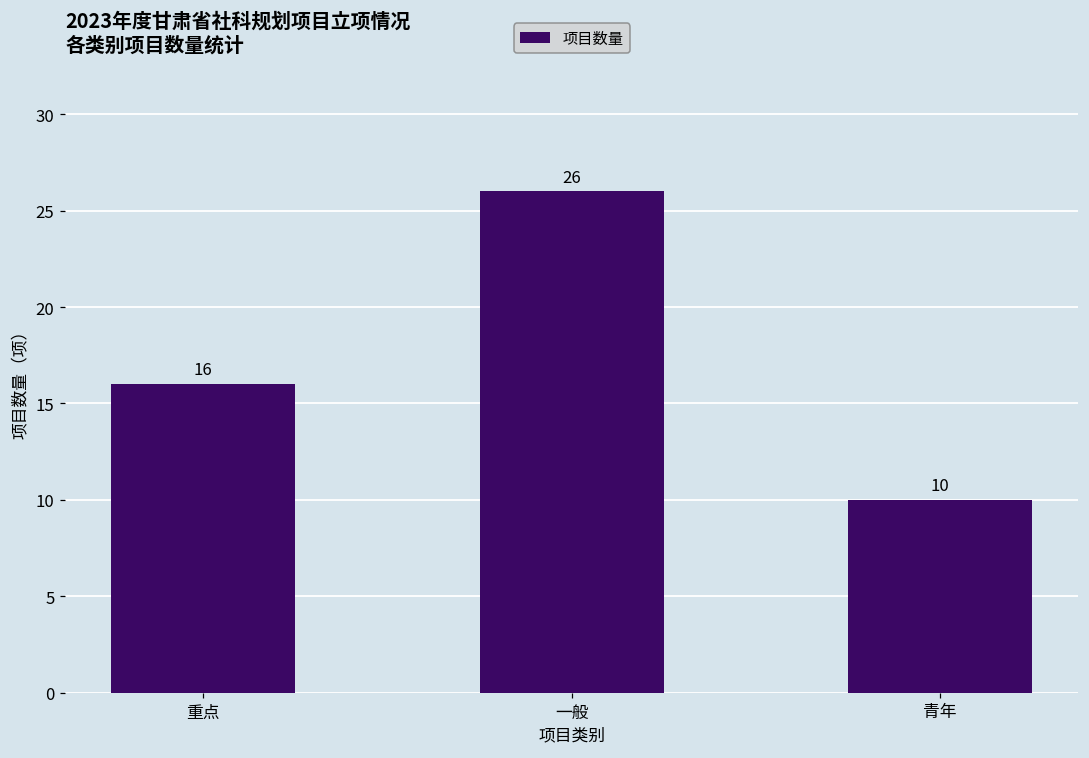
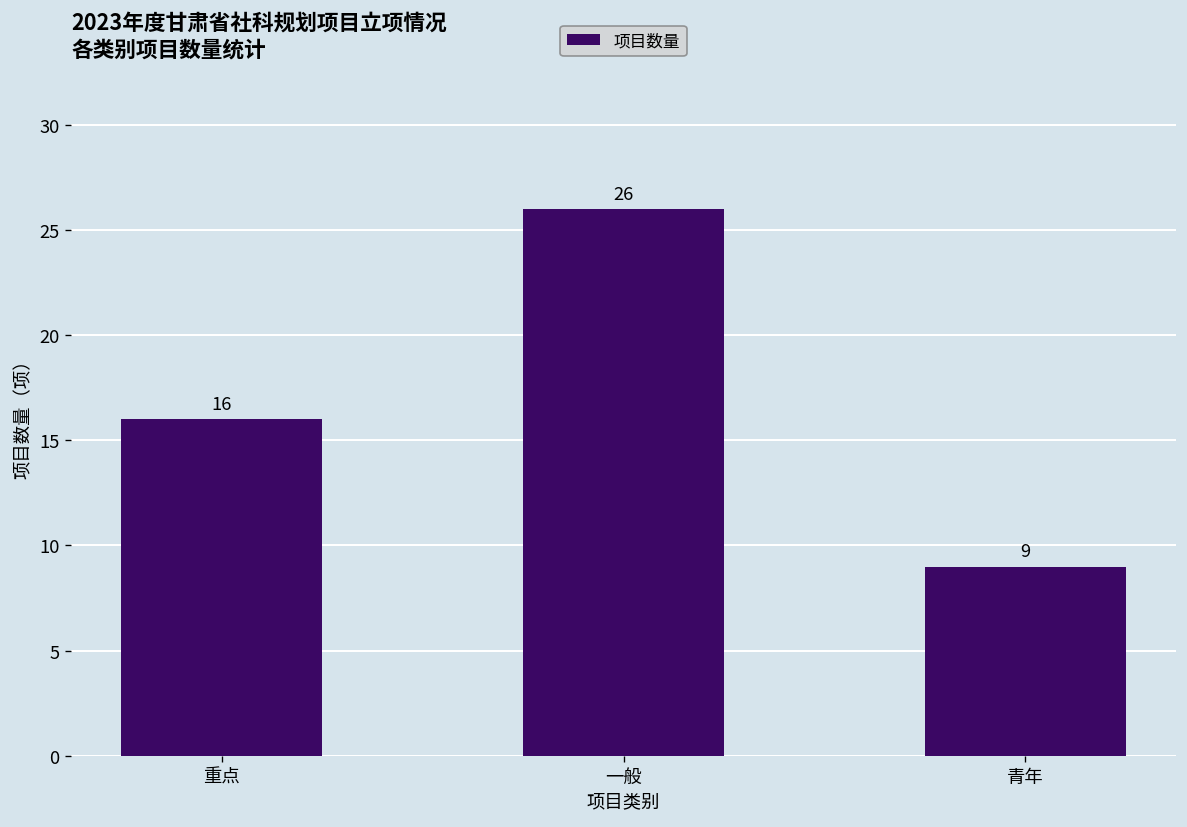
青年: 10 -> 9
